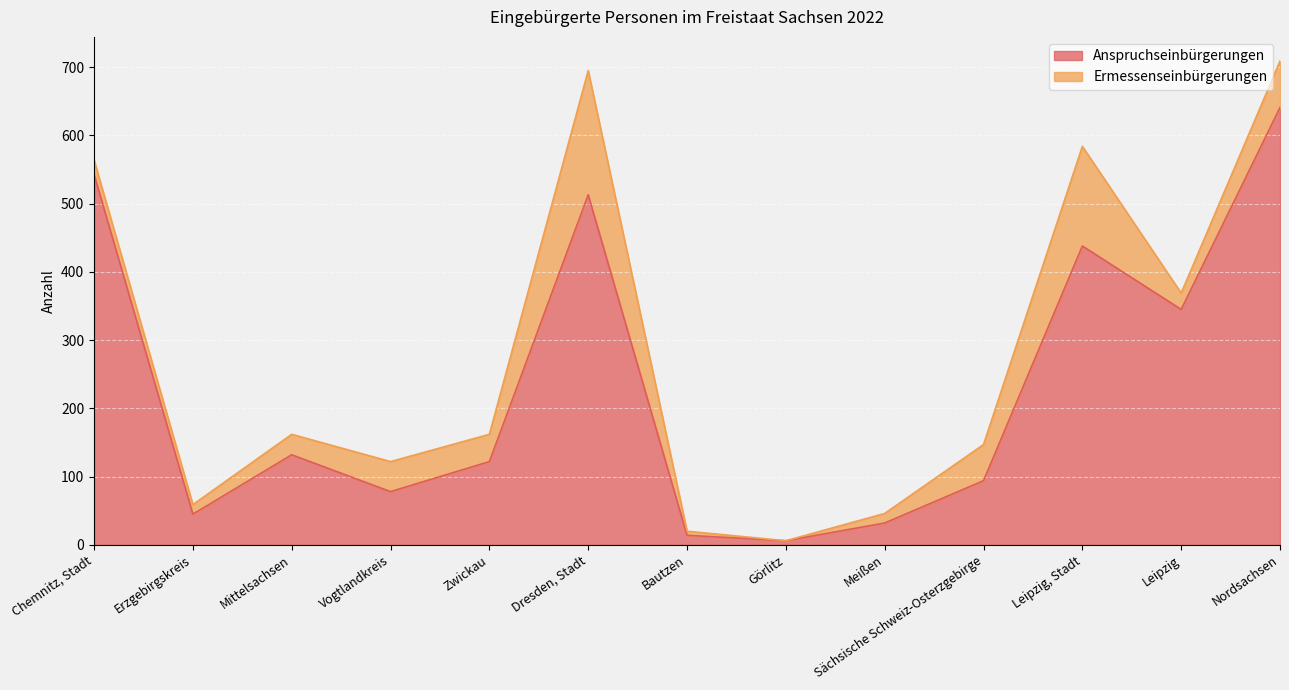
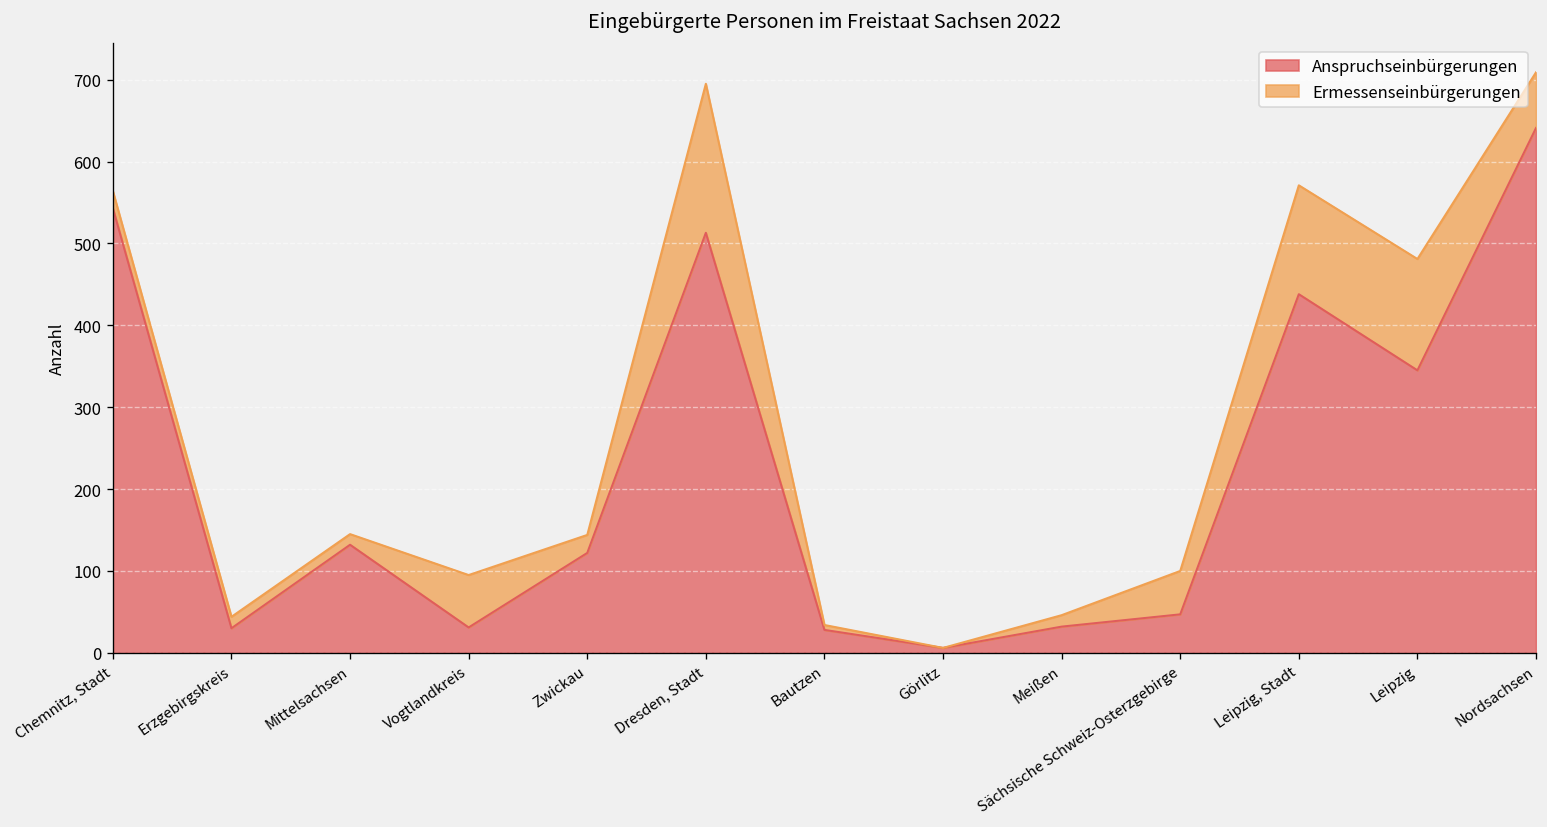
Anspruchseinbürgerungen, Erzgebirgskreis: 50 -> 30
Ermessenseinbürgerungen, Mittelsachsen: 30 -> 10
Anspruchseinbürgerungen, Vogtlandkreis: 80 -> 30
Ermessenseinbürgerungen, Vogtlandkreis: 40 -> 60
Ermessenseinbürgerungen, Zwickau: 40 -> 20
Anspruchseinbürgerungen, Bautzen: 10 -> 30
Anspruchseinbürgerungen, Sächsische Schweiz-Osterzgebirge: 90 -> 50
Ermessenseinbürgerungen, Leipzig, Stadt: 150 -> 130
Ermessenseinbürgerungen, Leipzig: 20 -> 140
